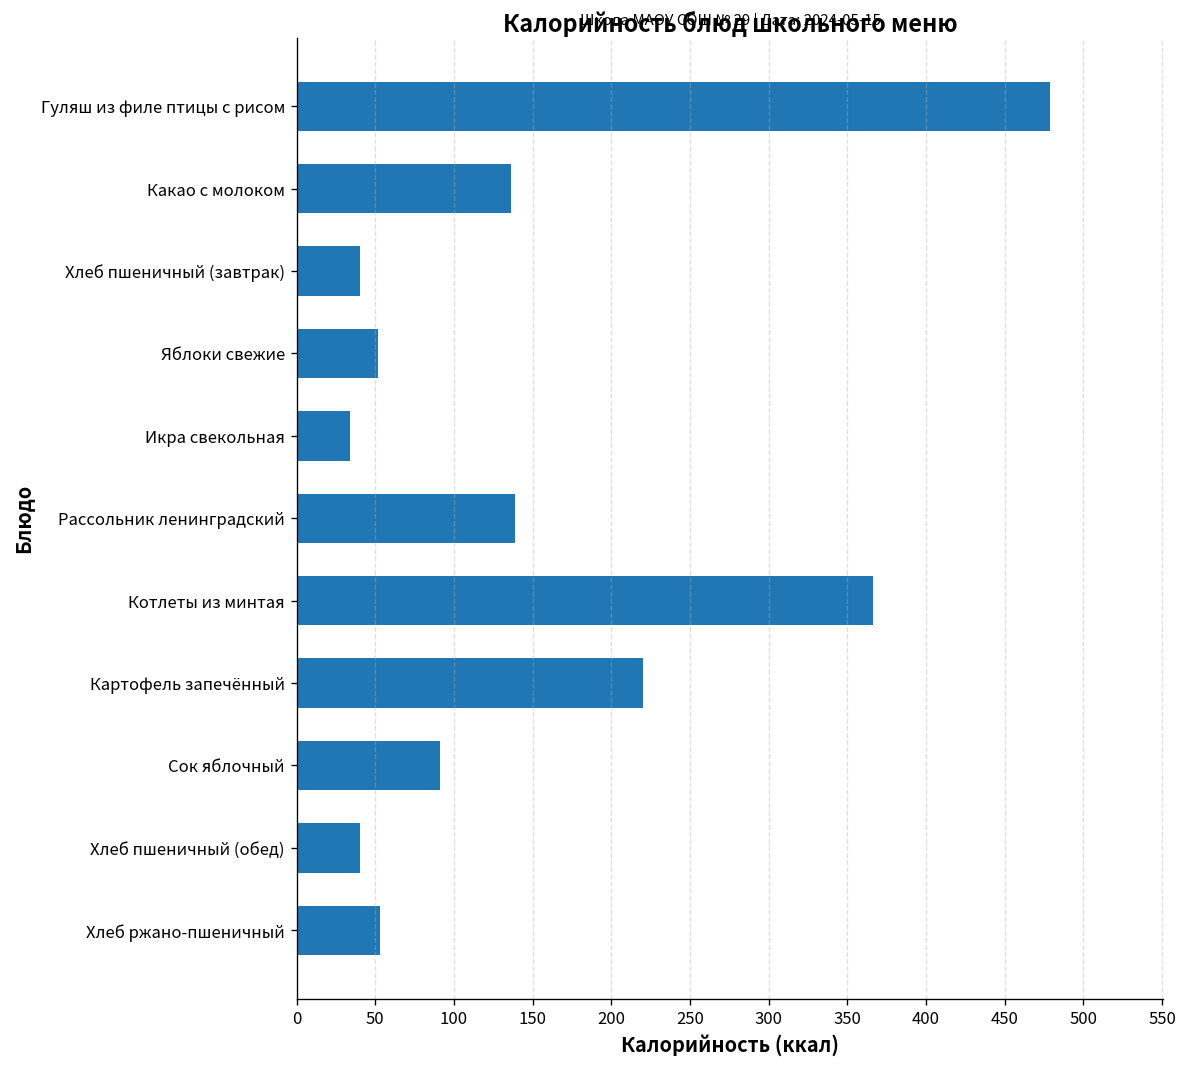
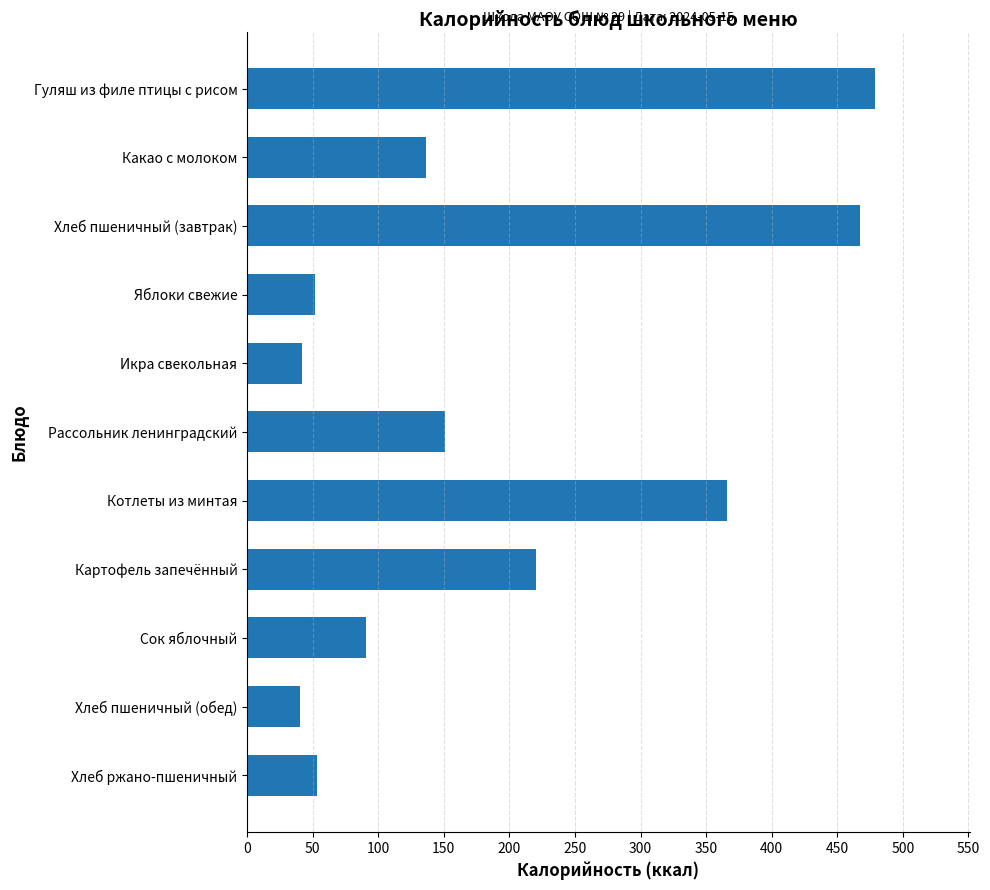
Хлеб пшеничный (завтрак): 40 -> 467
Икра свекольная: 34 -> 42
Рассольник ленинградский: 139 -> 151
